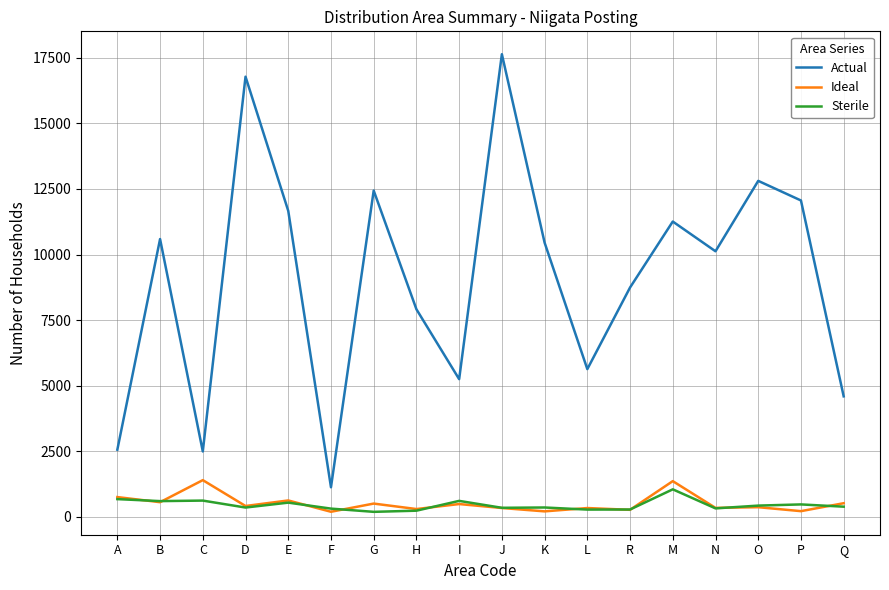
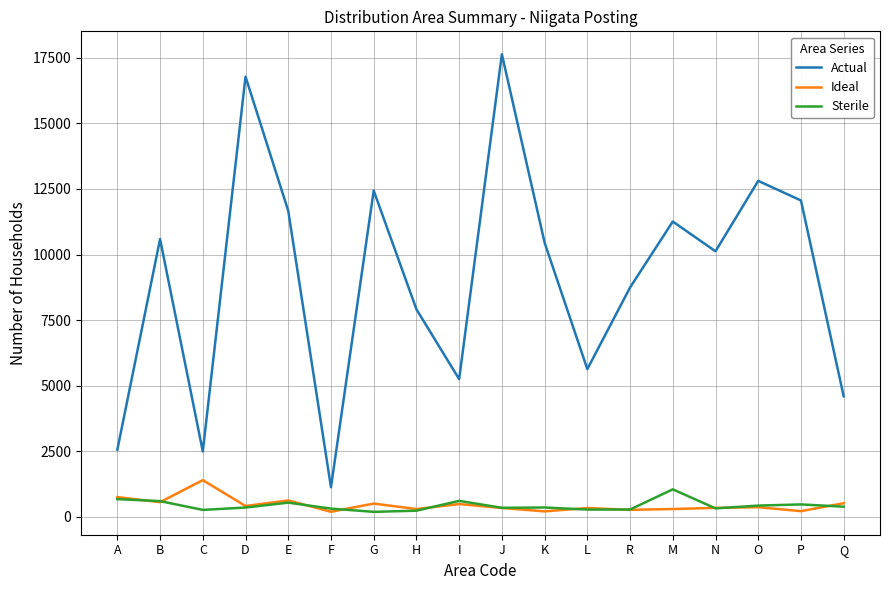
Sterile, C: 600 -> 300
Ideal, M: 1400 -> 300
